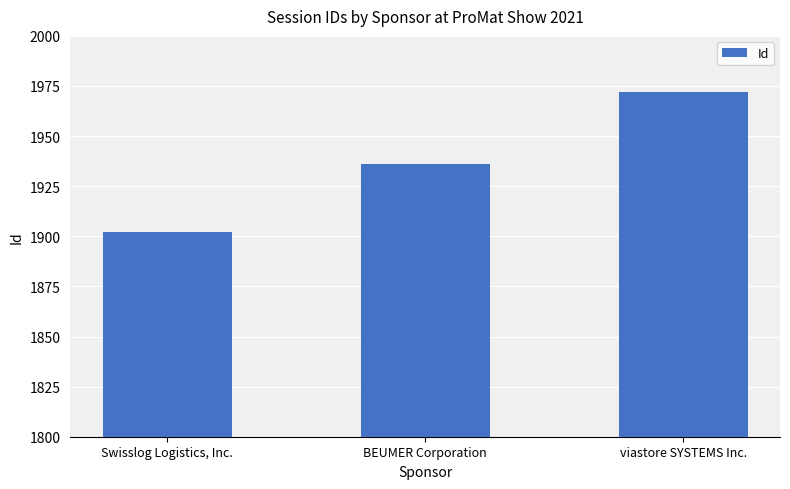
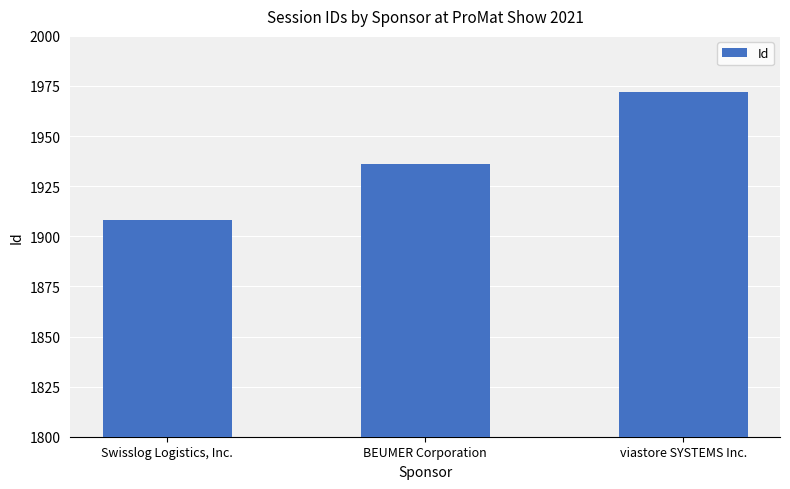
Swisslog Logistics, Inc.: 1902 -> 1908
